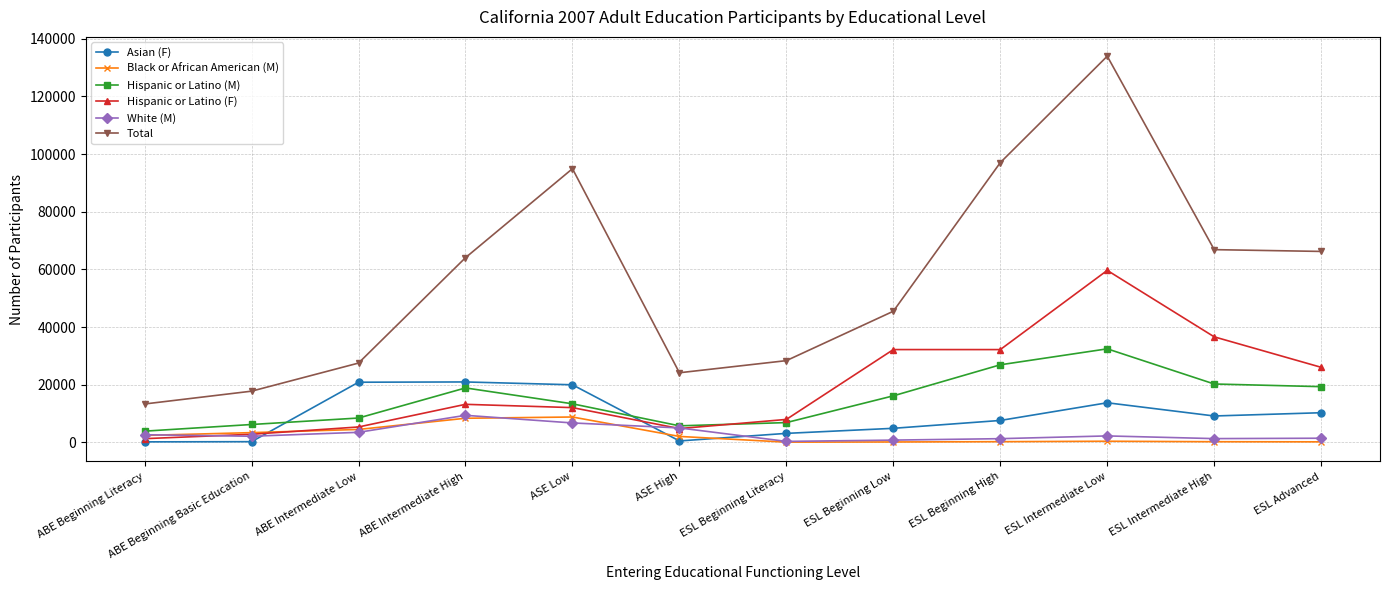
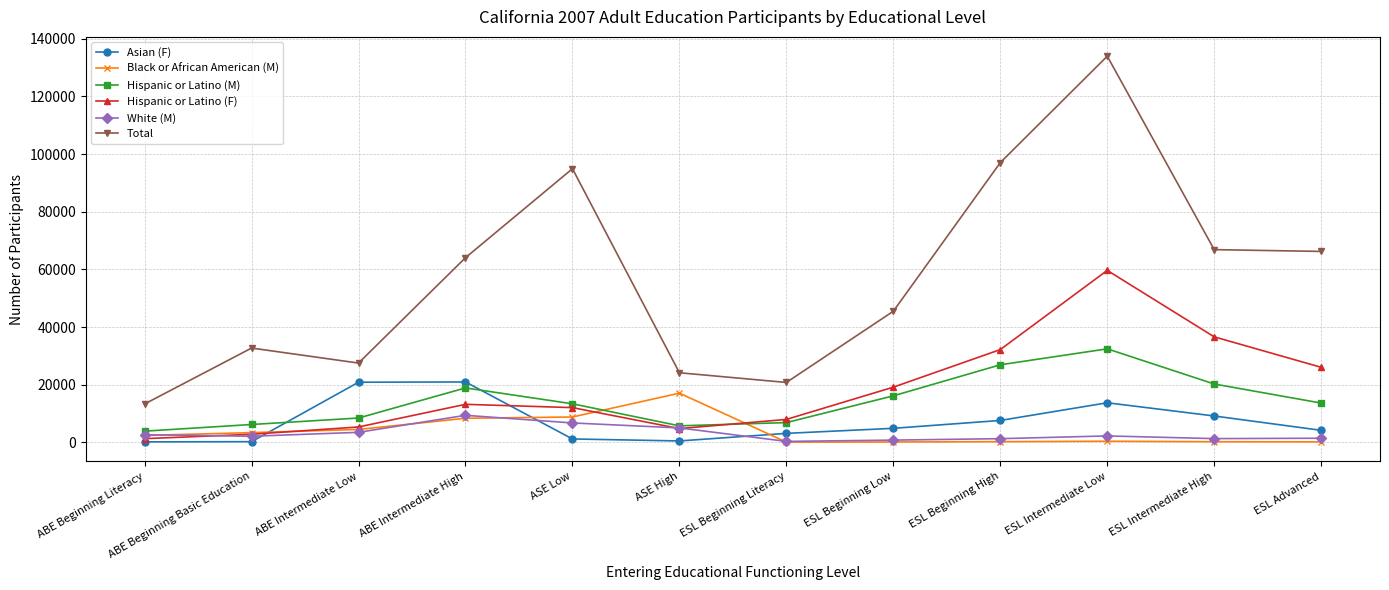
Total, ABE Beginning Basic Education: 18000 -> 33000
Asian (F), ASE Low: 20000 -> 1000
Black or African American (M), ASE High: 2000 -> 17000
Total, ESL Beginning Literacy: 28000 -> 21000
Hispanic or Latino (F), ESL Beginning Low: 32000 -> 19000
Asian (F), ESL Advanced: 10000 -> 4000
Hispanic or Latino (M), ESL Advanced: 19000 -> 14000
